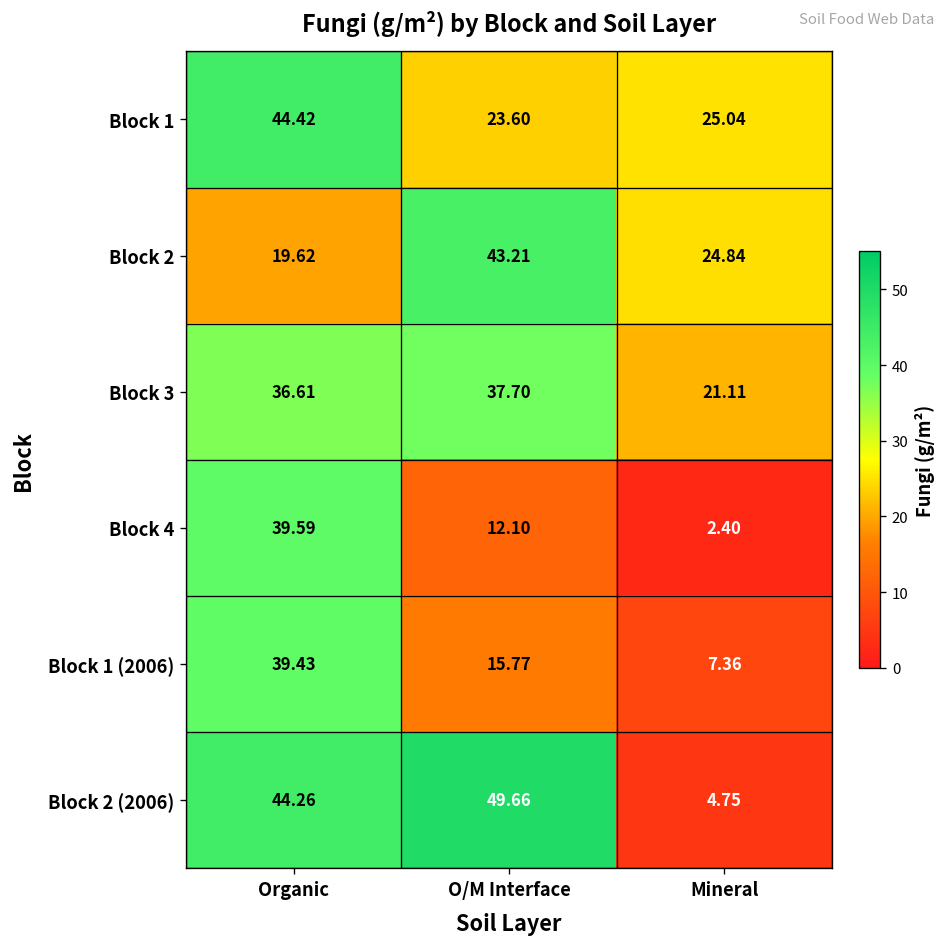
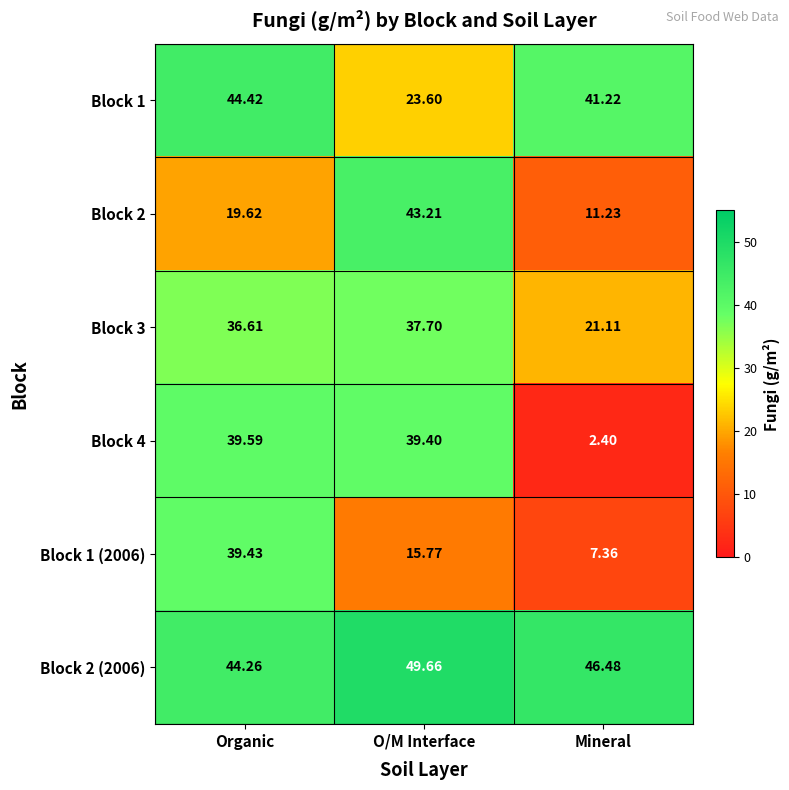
Block 1, Mineral: 25.04 -> 41.22
Block 2, Mineral: 24.84 -> 11.23
Block 4, O/M Interface: 12.10 -> 39.40
Block 2 (2006), Mineral: 4.75 -> 46.48
